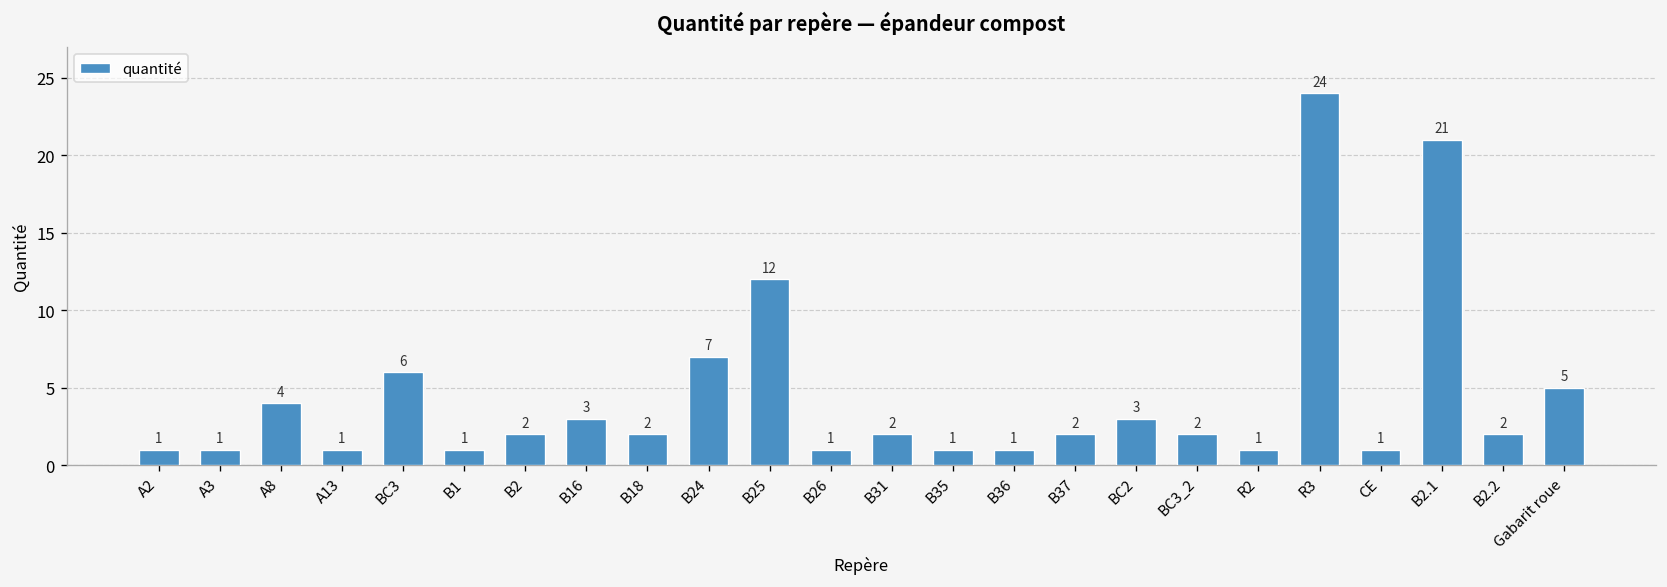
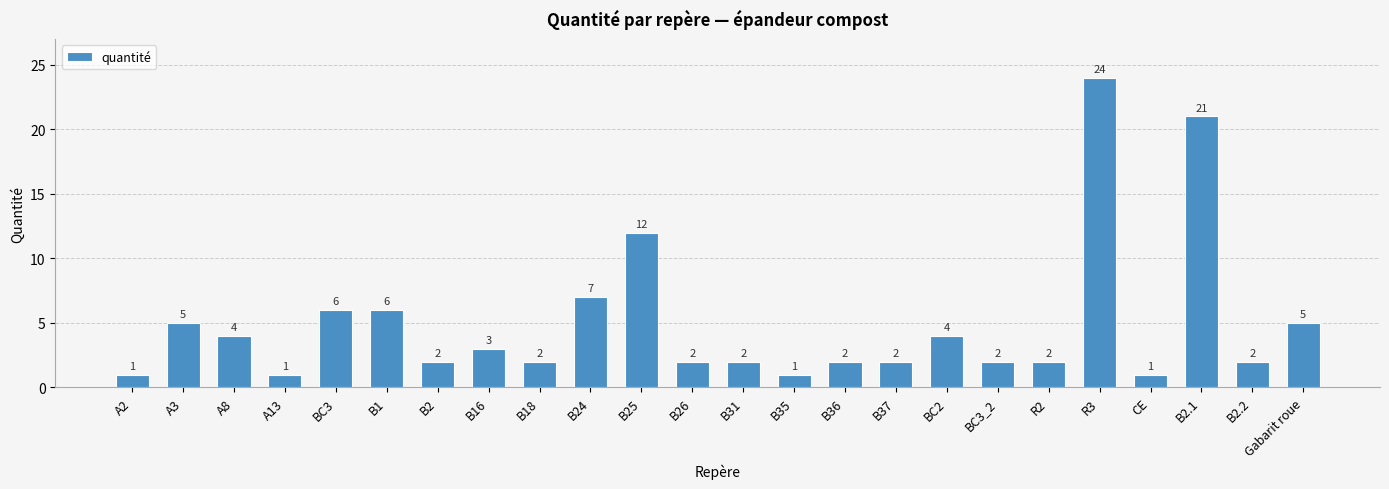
A3: 1 -> 5
B1: 1 -> 6
B26: 1 -> 2
B36: 1 -> 2
BC2: 3 -> 4
R2: 1 -> 2
